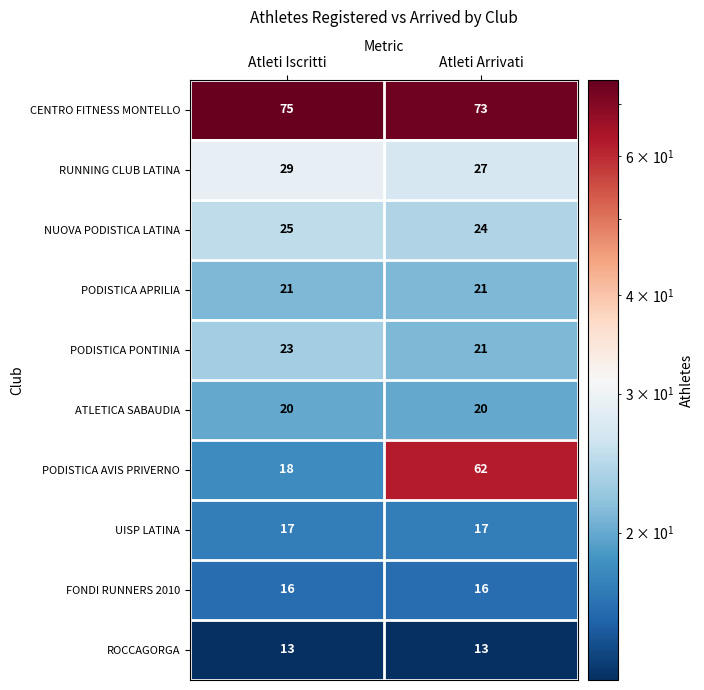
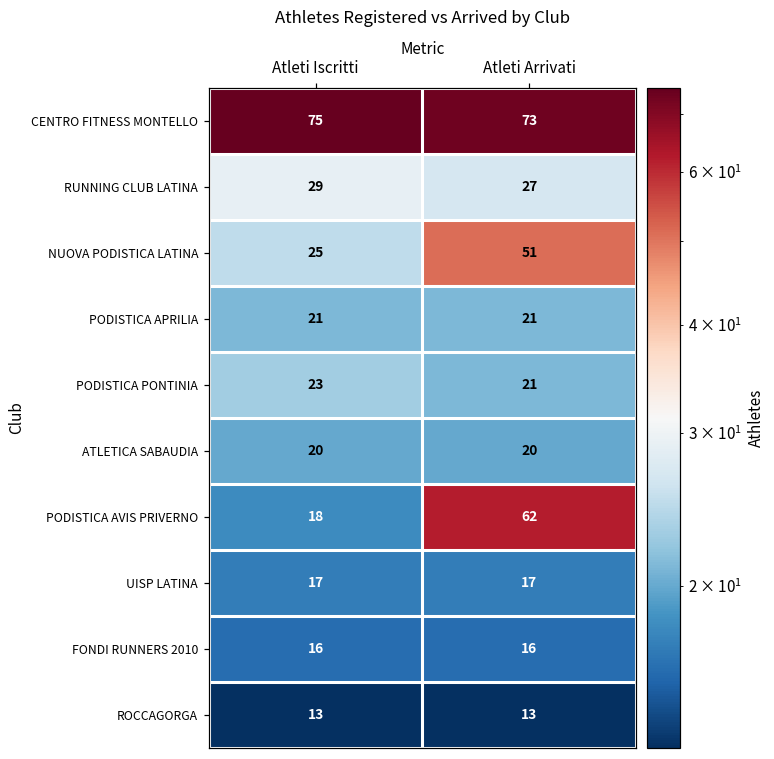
NUOVA PODISTICA LATINA, Atleti Arrivati: 24 -> 51
